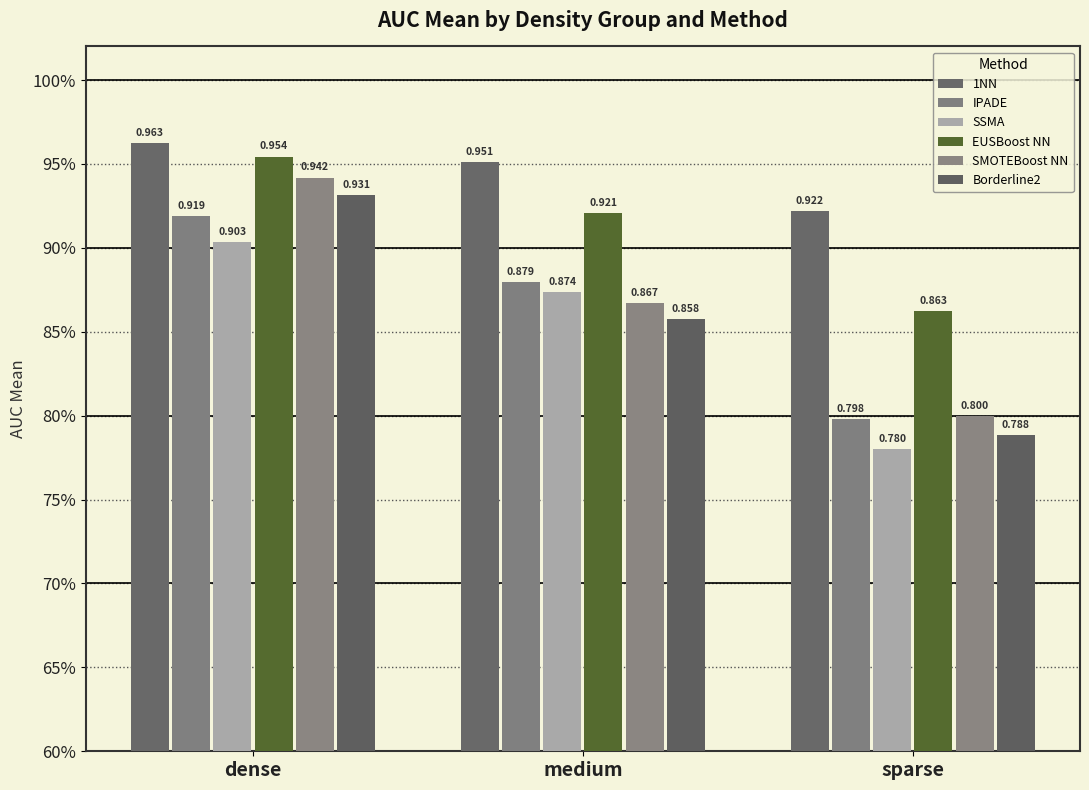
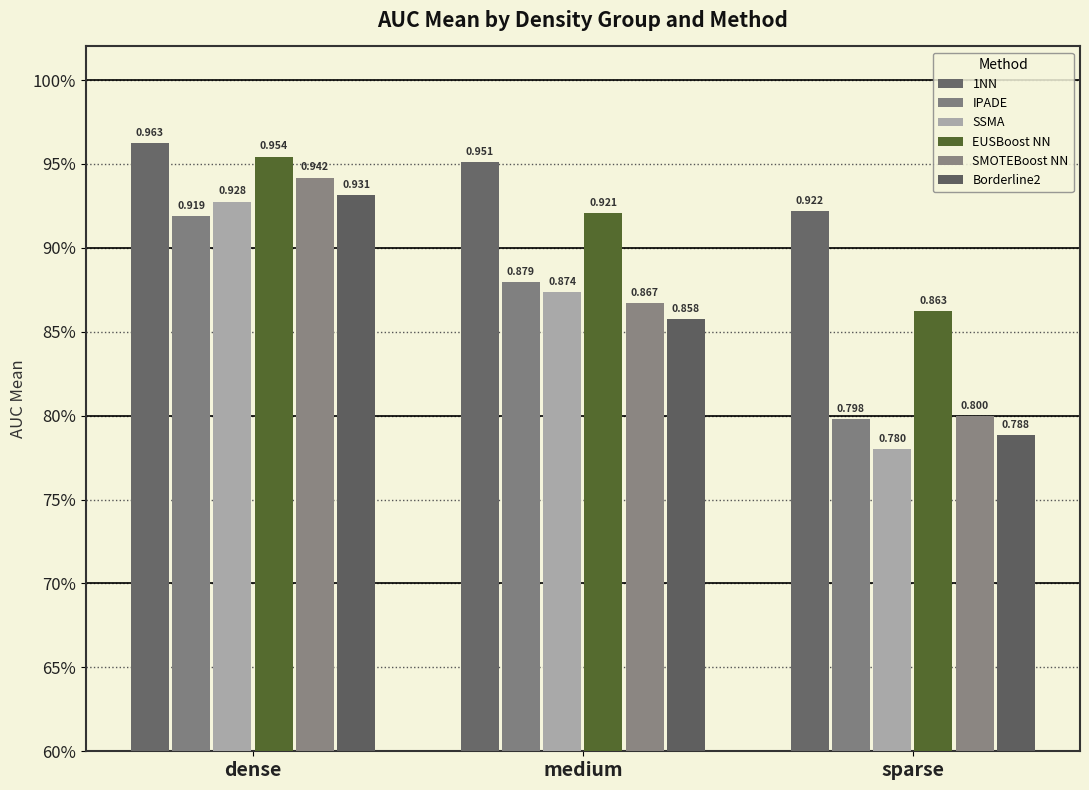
SSMA, dense: 0.903 -> 0.928
